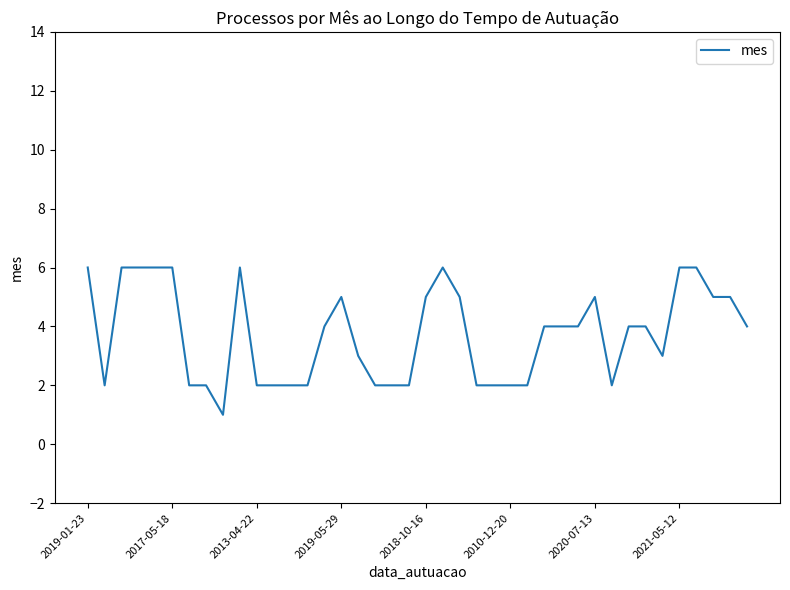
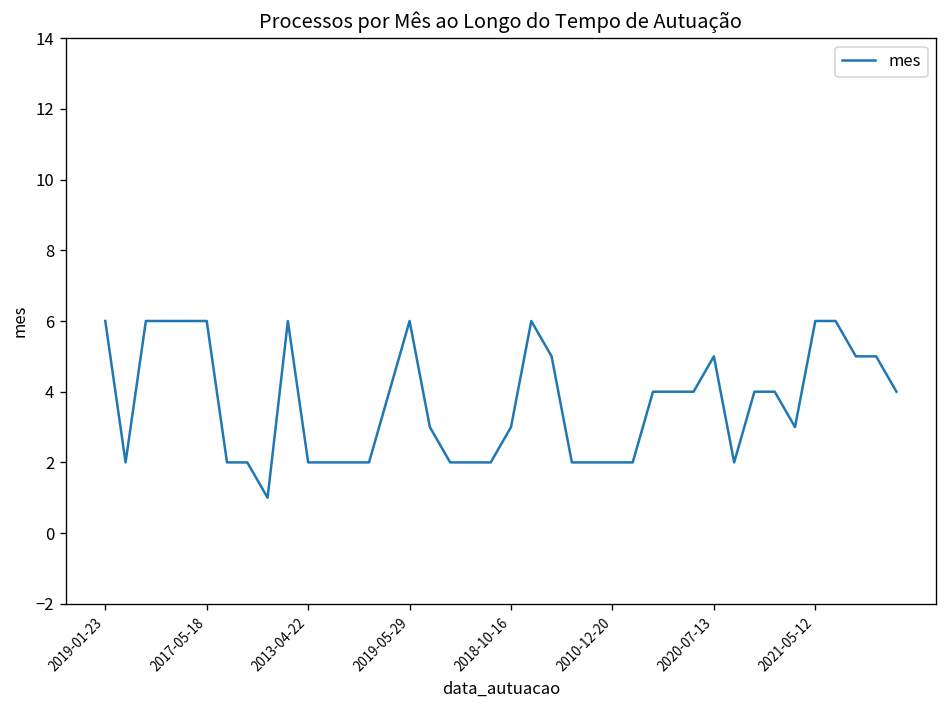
2019-05-29: 5 -> 6
2018-10-16: 5 -> 3
